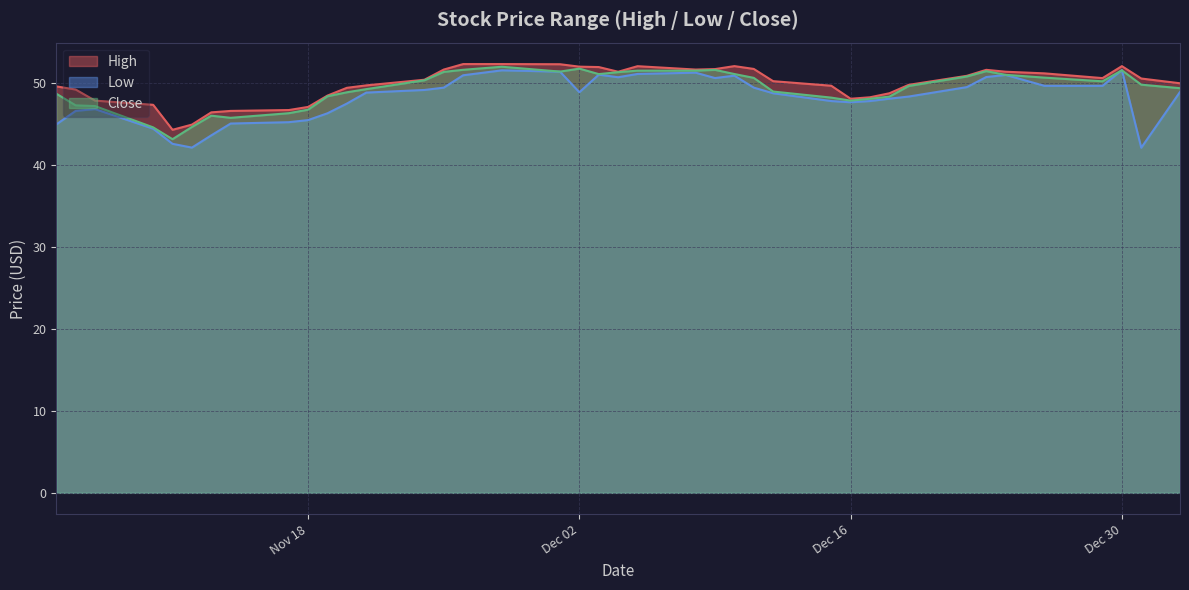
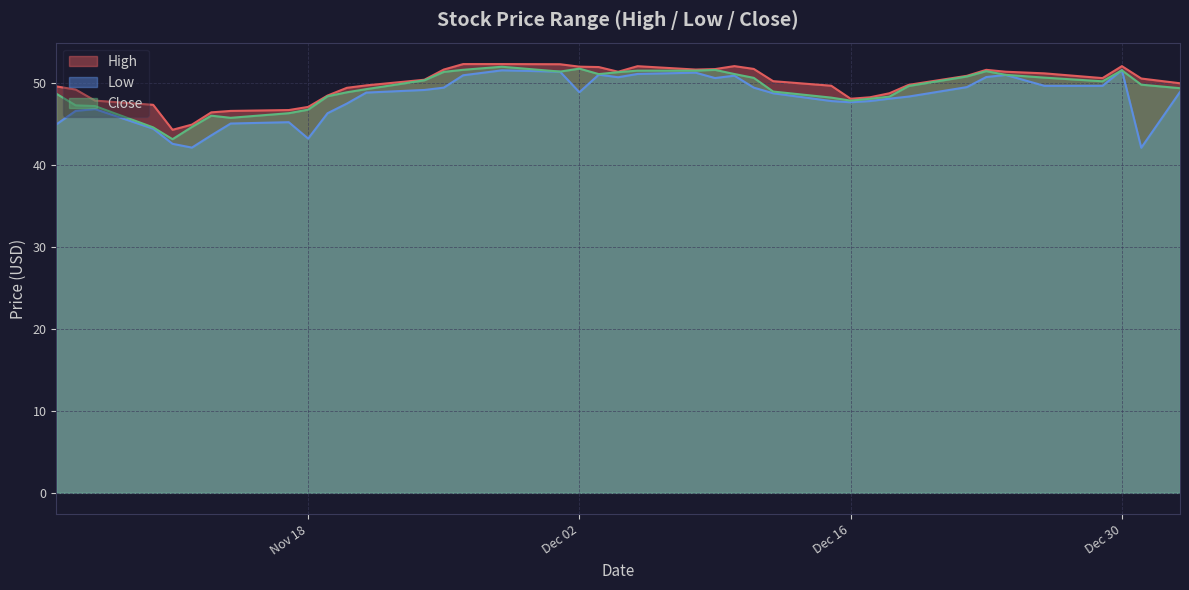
Low, Nov 18: 45 -> 43
